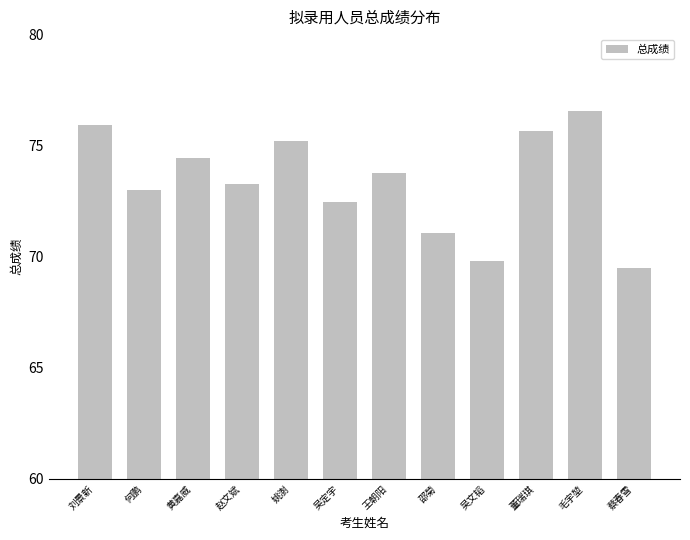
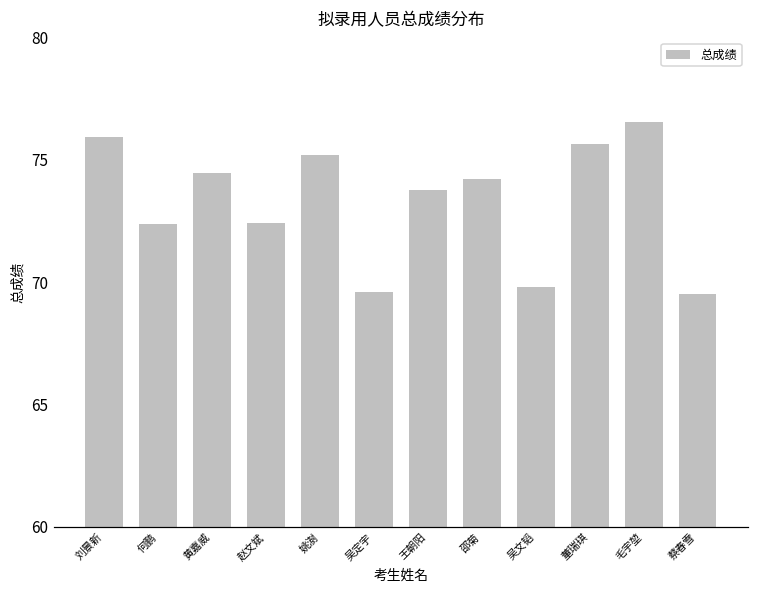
何鹏: 73.0 -> 72.4
赵文斌: 73.3 -> 72.4
吴定宇: 72.4 -> 69.6
邵菊: 71.1 -> 74.2
